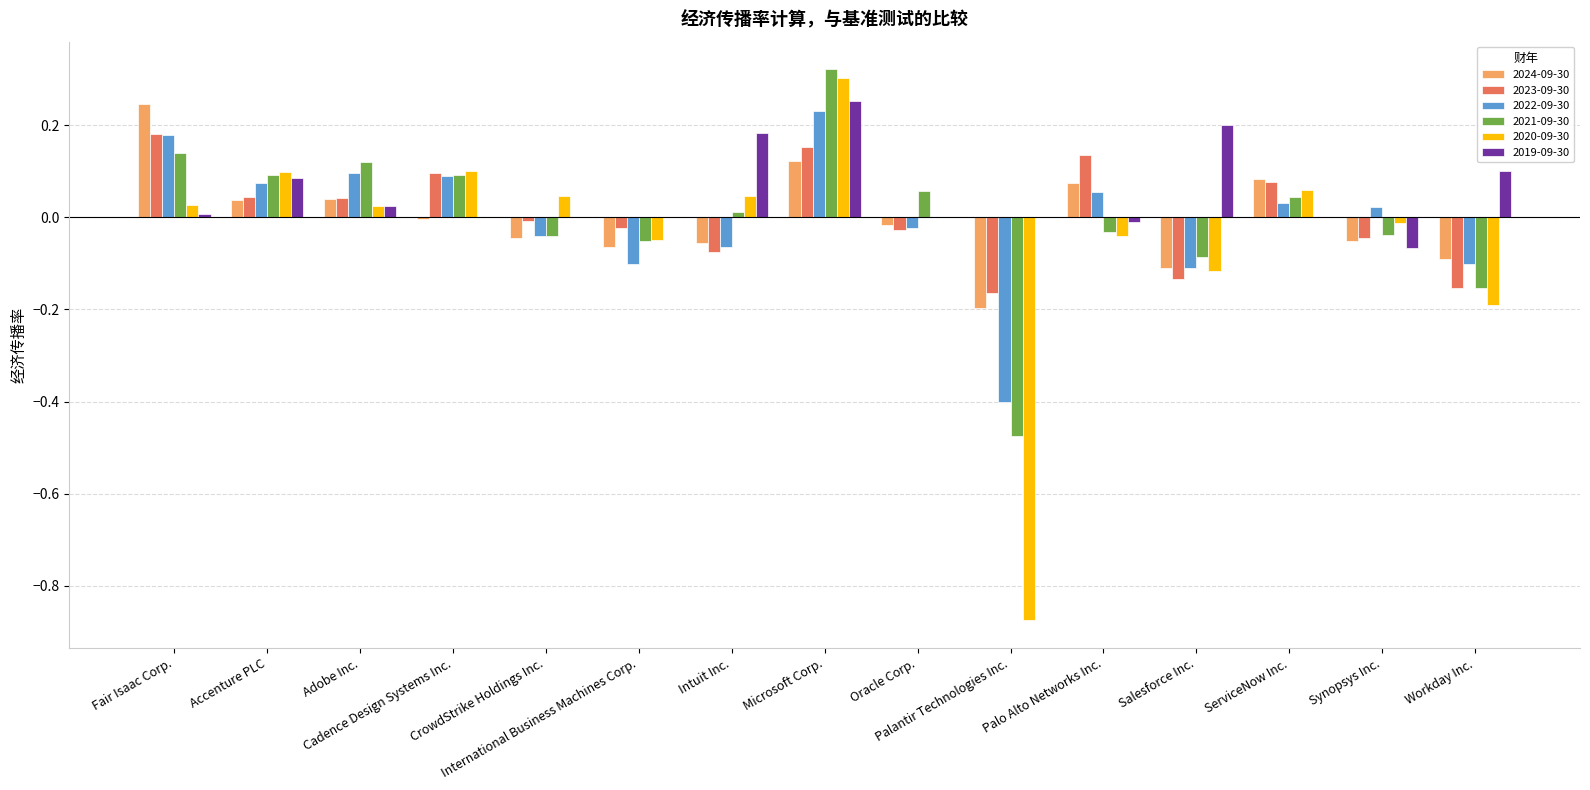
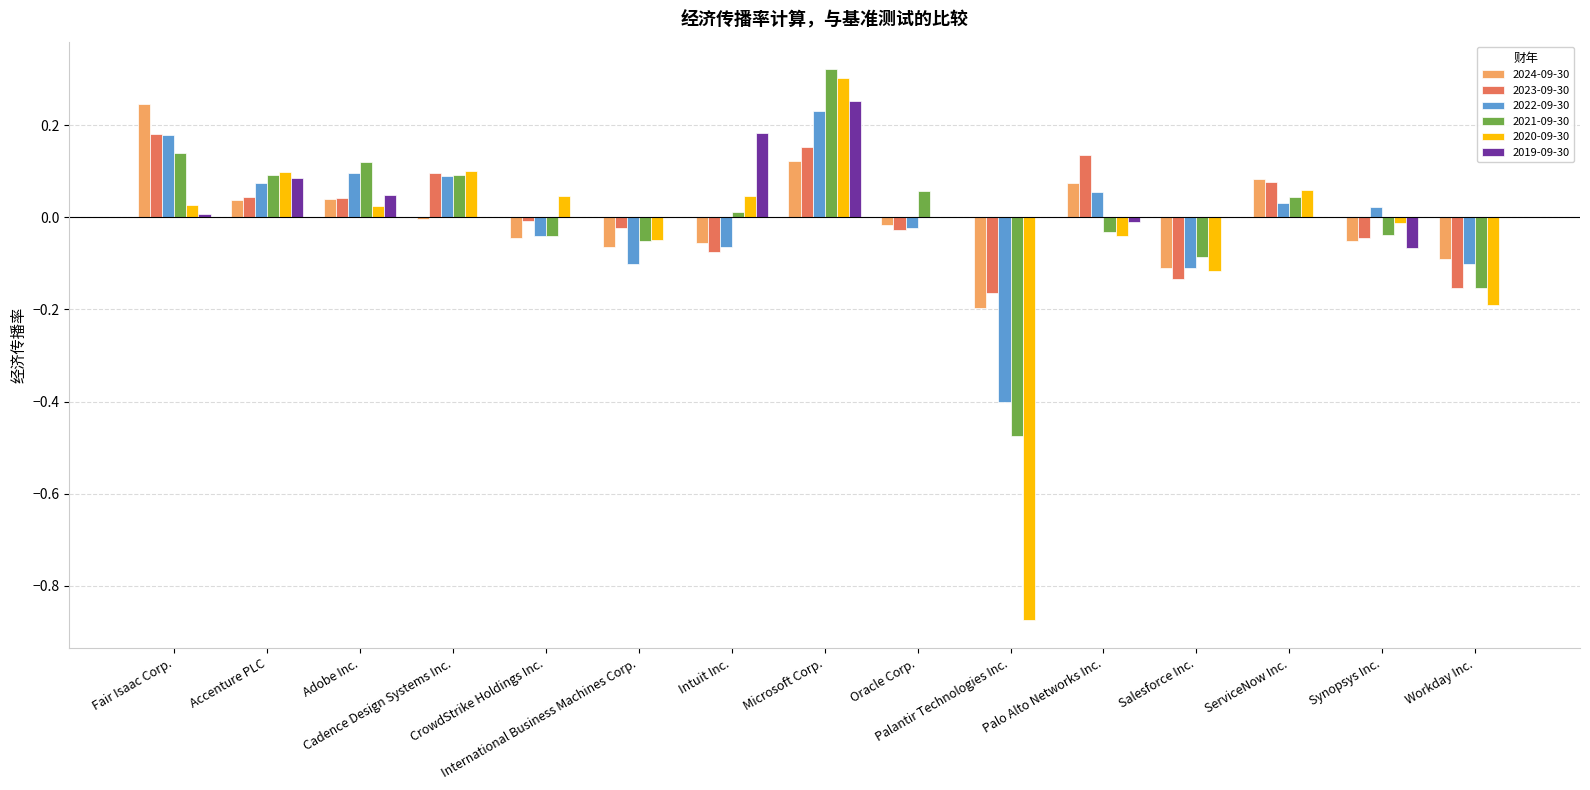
2019-09-30, Adobe Inc.: 0.02 -> 0.05
2019-09-30, Salesforce Inc.: 0.2 -> 0.0
2019-09-30, Workday Inc.: 0.1 -> 0.0
